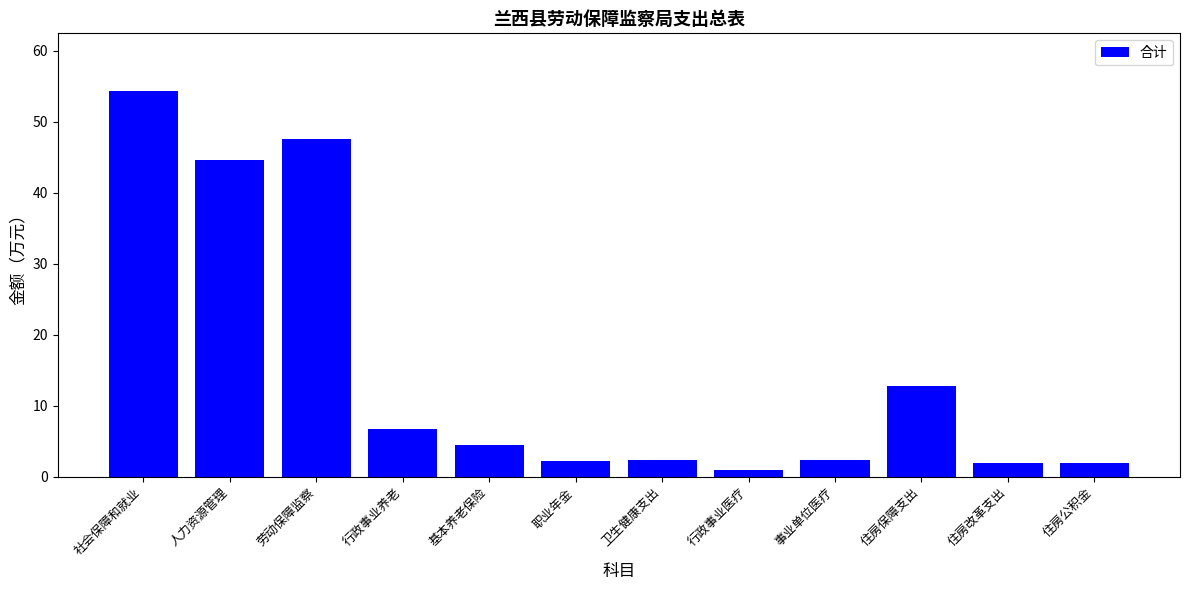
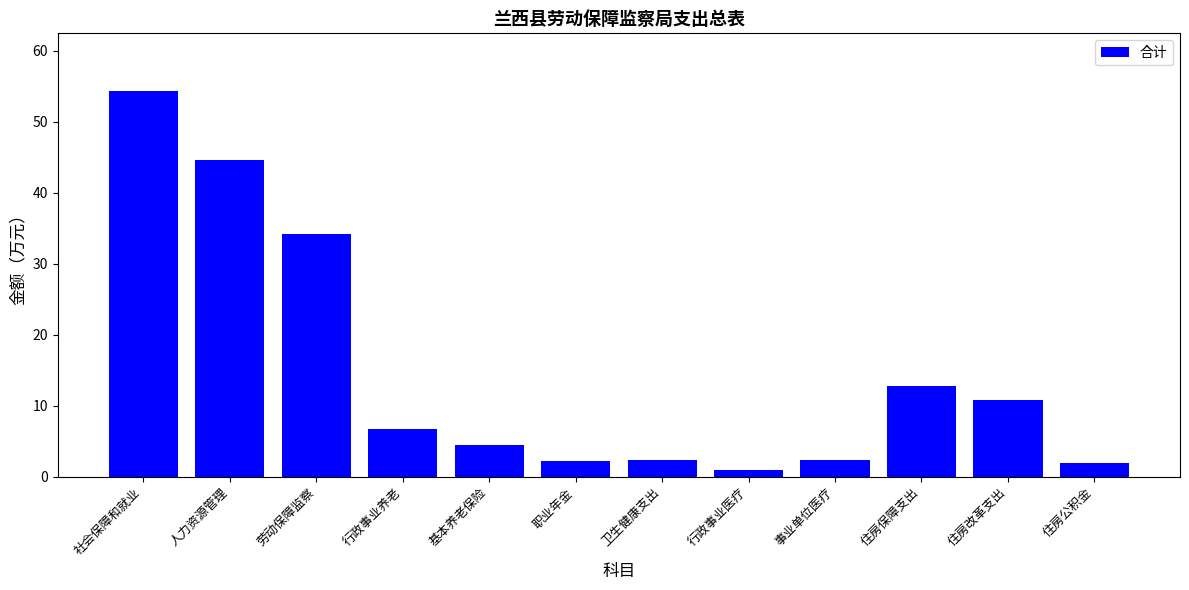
劳动保障监察: 48 -> 34
住房改革支出: 2 -> 11
